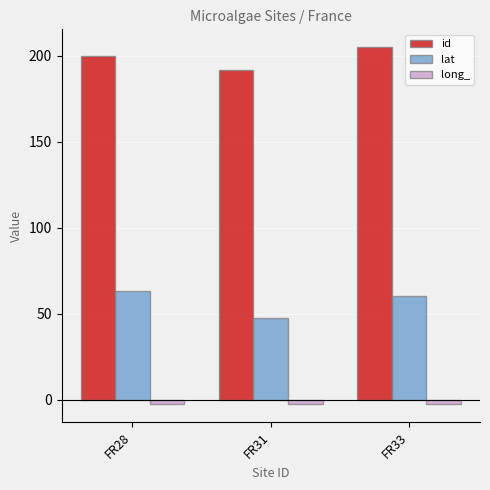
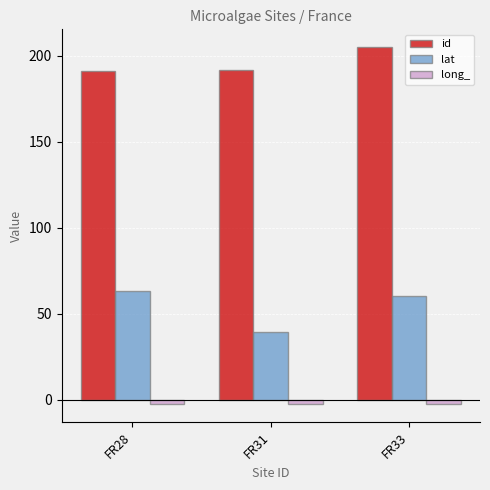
id, FR28: 200 -> 191
lat, FR31: 47 -> 39
